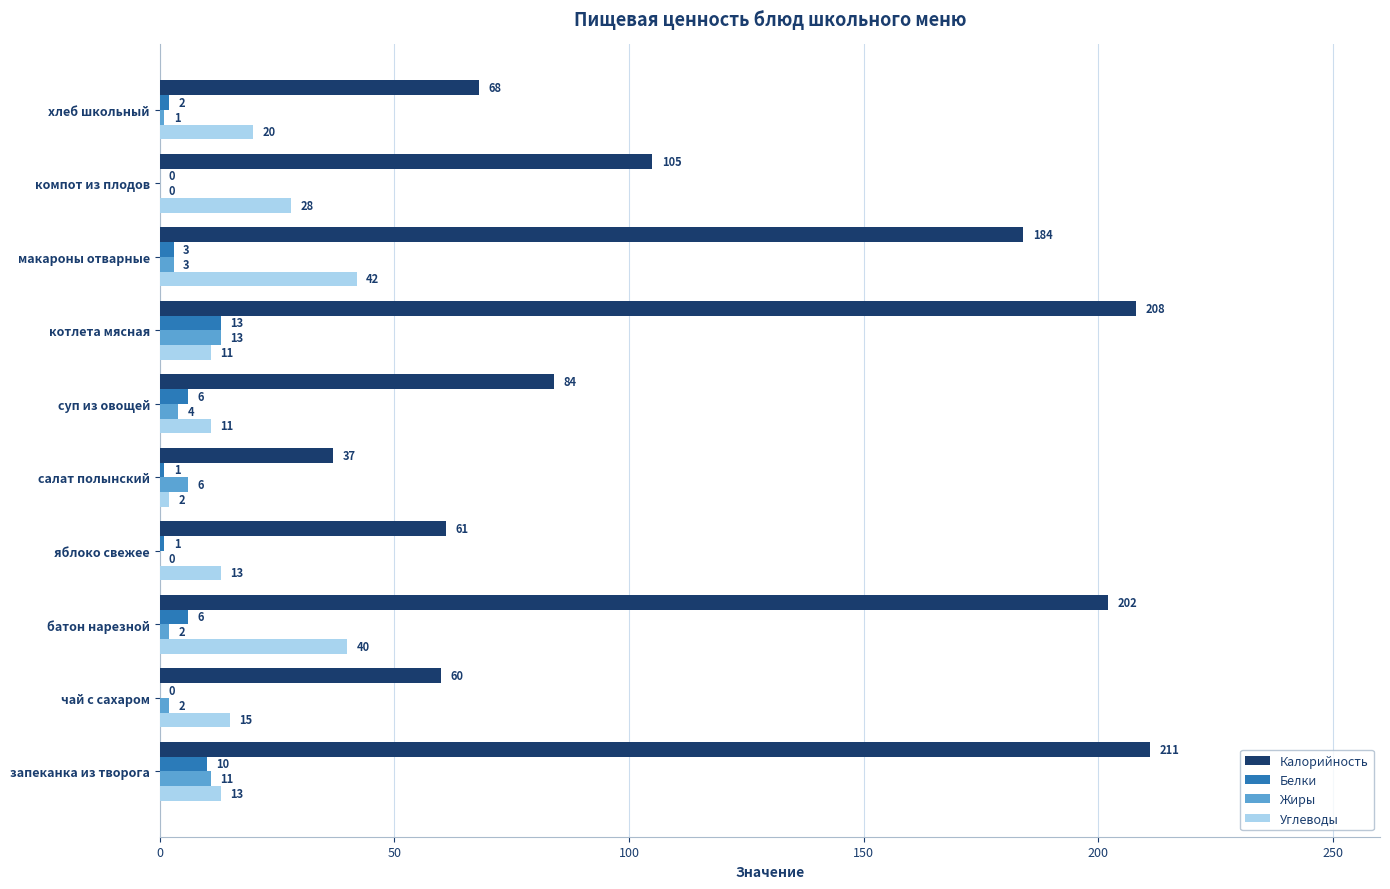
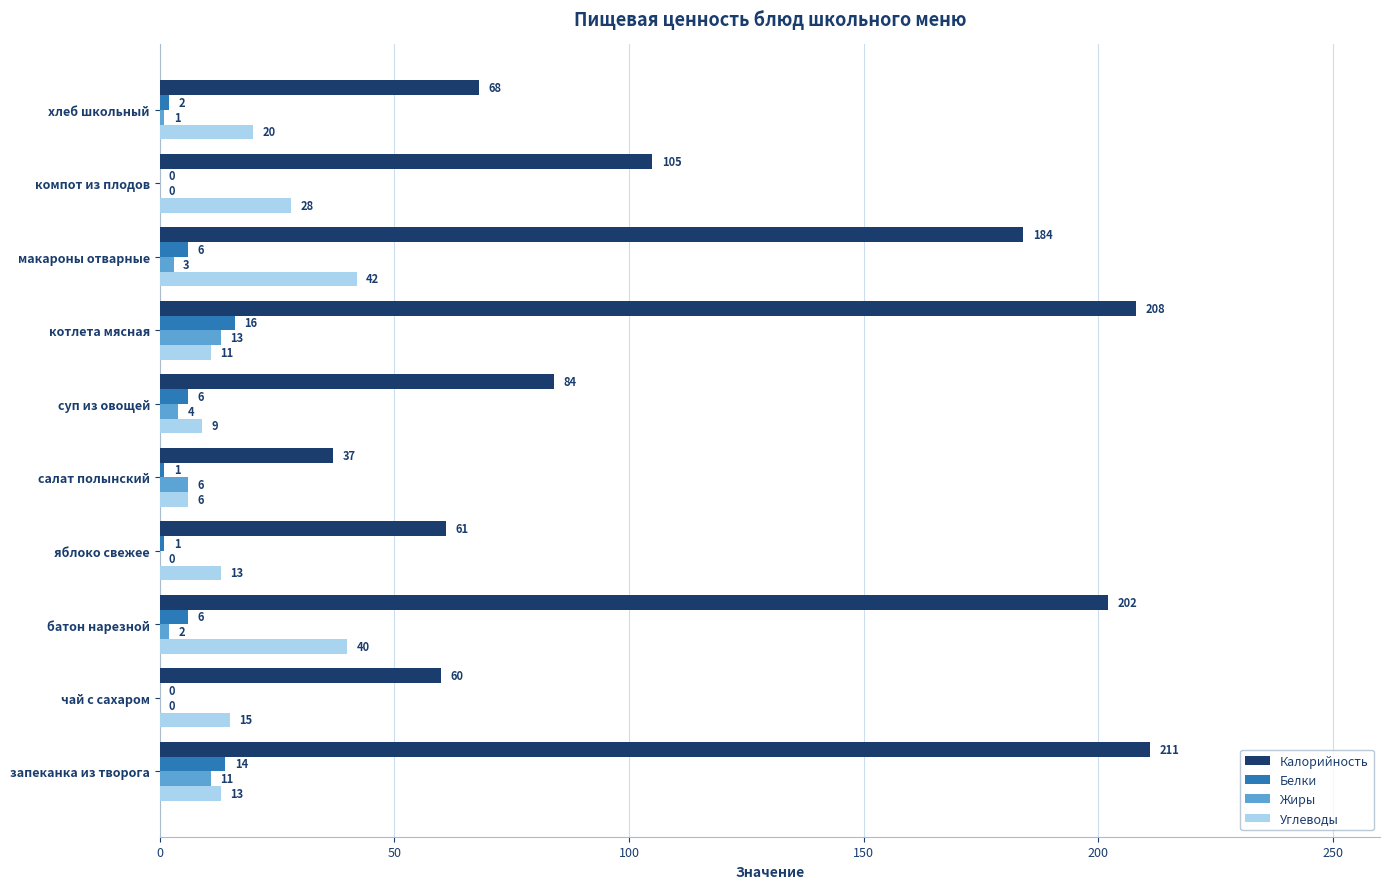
Белки, макароны отварные: 3 -> 6
Белки, котлета мясная: 13 -> 16
Углеводы, суп из овощей: 11 -> 9
Углеводы, салат полынский: 2 -> 6
Жиры, чай с сахаром: 2 -> 0
Белки, запеканка из творога: 10 -> 14
